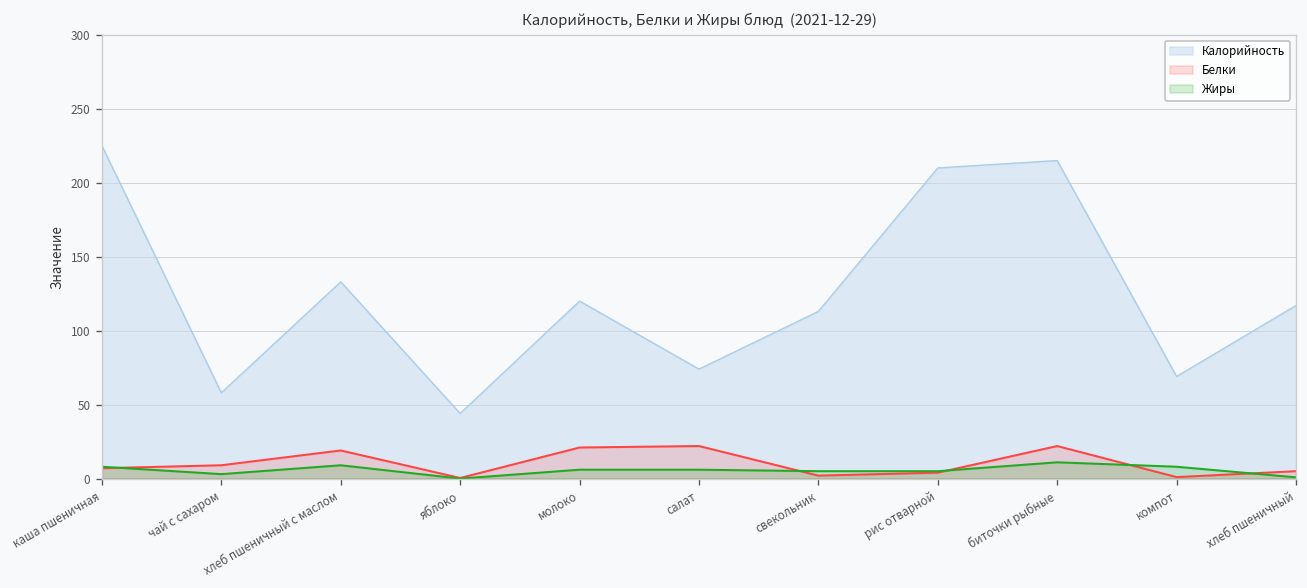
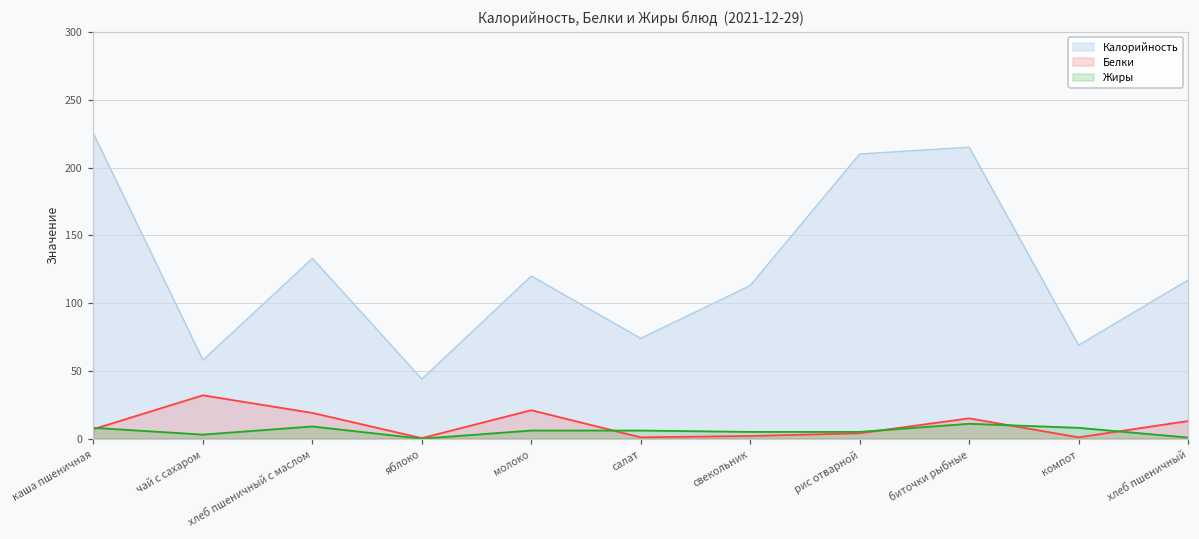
Белки, чай с сахаром: 9 -> 32
Белки, салат: 22 -> 1
Белки, биточки рыбные: 22 -> 15
Белки, хлеб пшеничный: 5 -> 13
